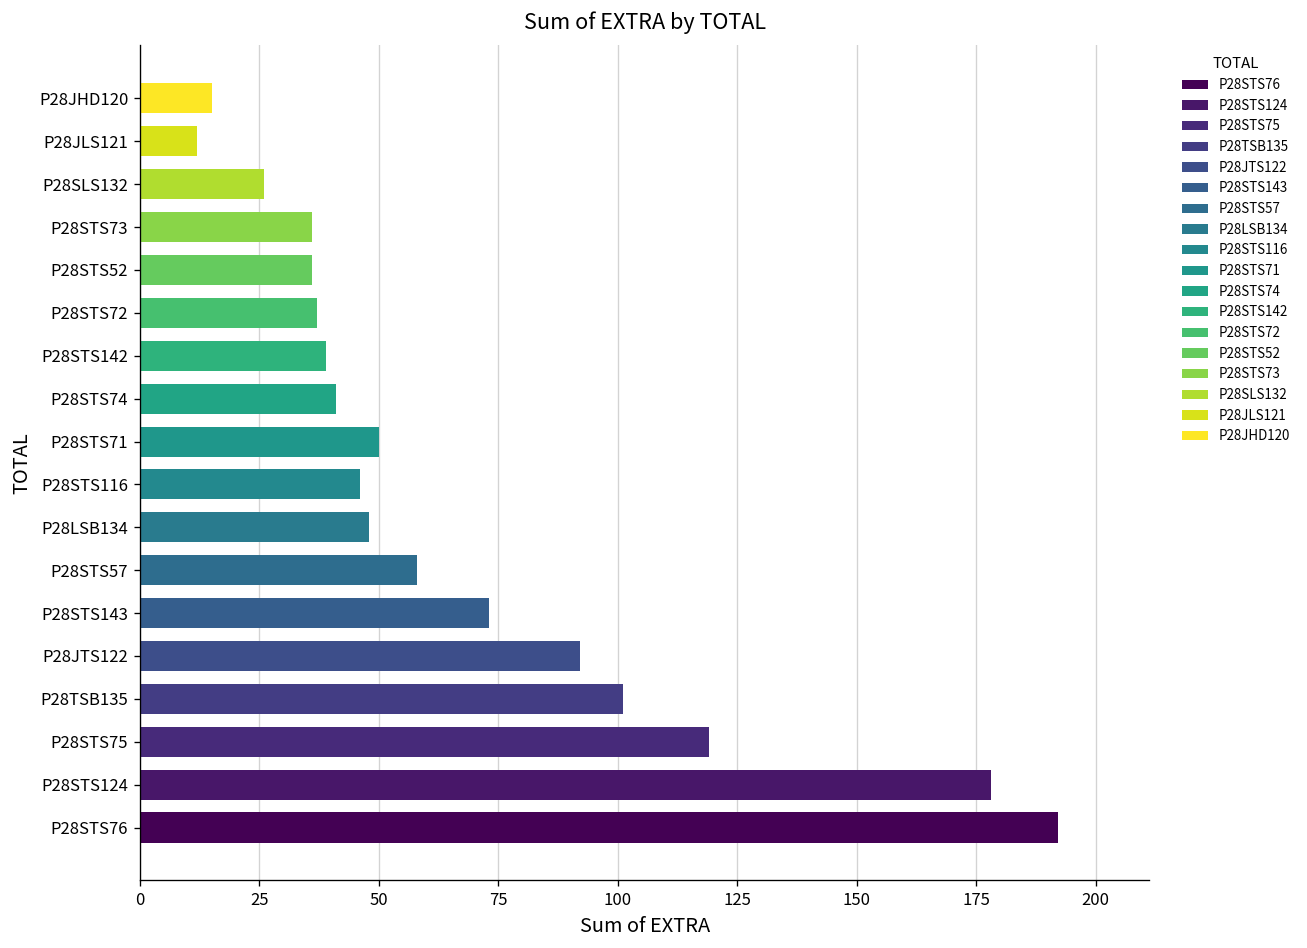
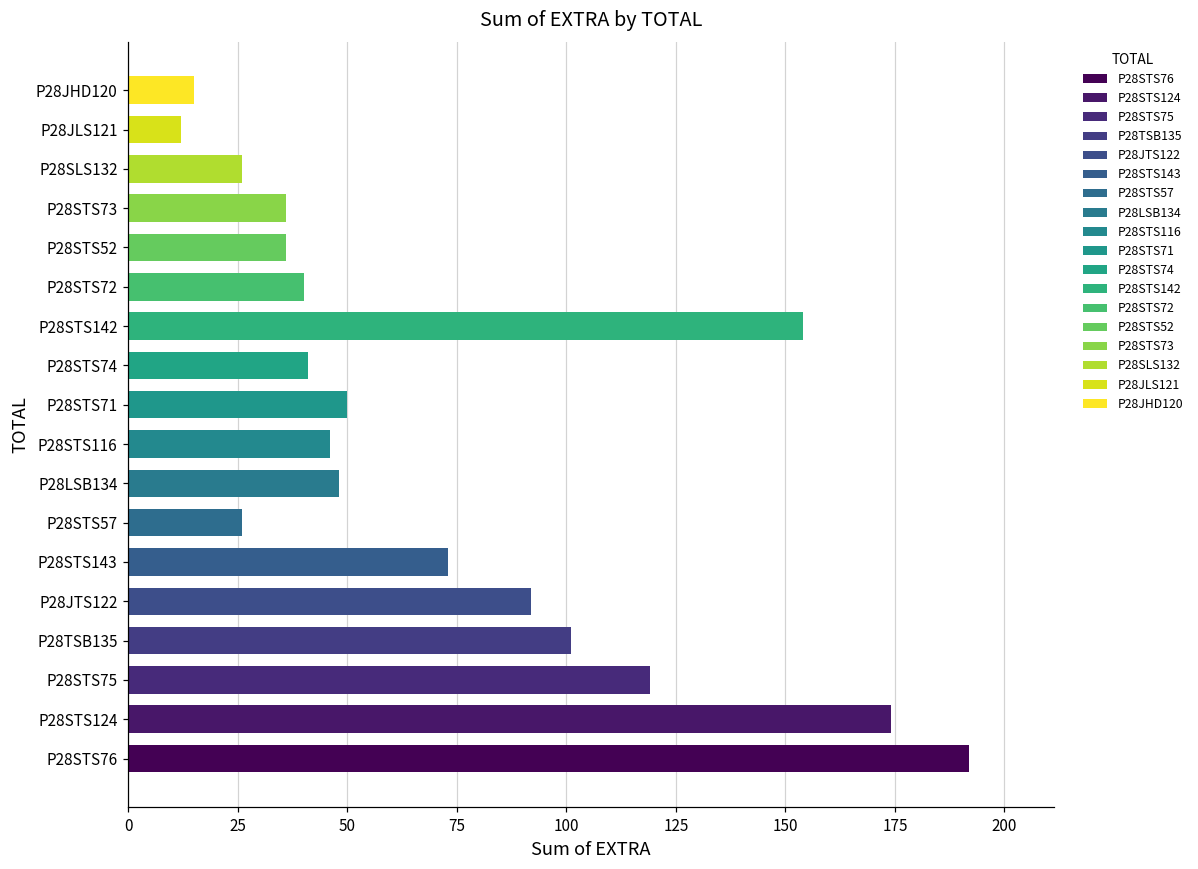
P28STS72: 37 -> 40
P28STS142: 39 -> 154
P28STS57: 58 -> 26
P28STS124: 178 -> 174
